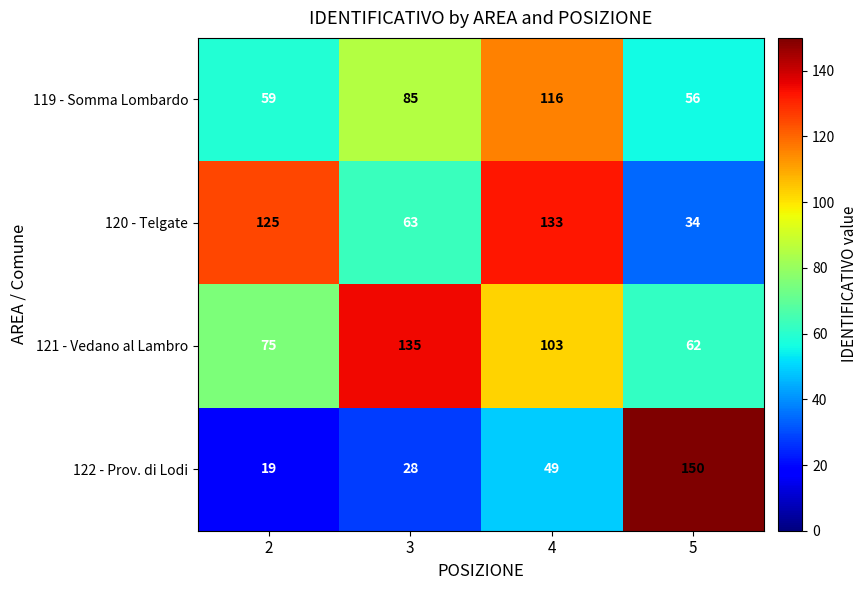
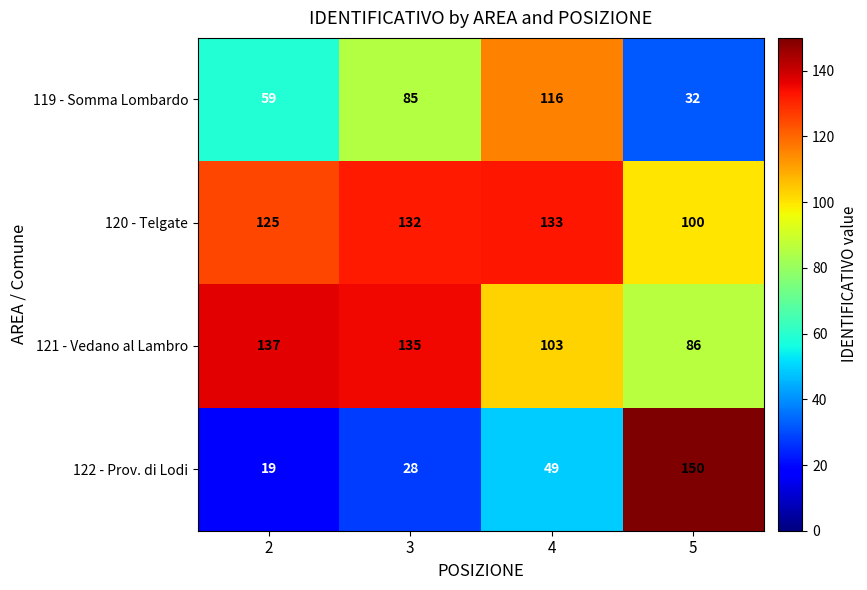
119 - Somma Lombardo, 5: 56 -> 32
120 - Telgate, 3: 63 -> 132
120 - Telgate, 5: 34 -> 100
121 - Vedano al Lambro, 2: 75 -> 137
121 - Vedano al Lambro, 5: 62 -> 86
